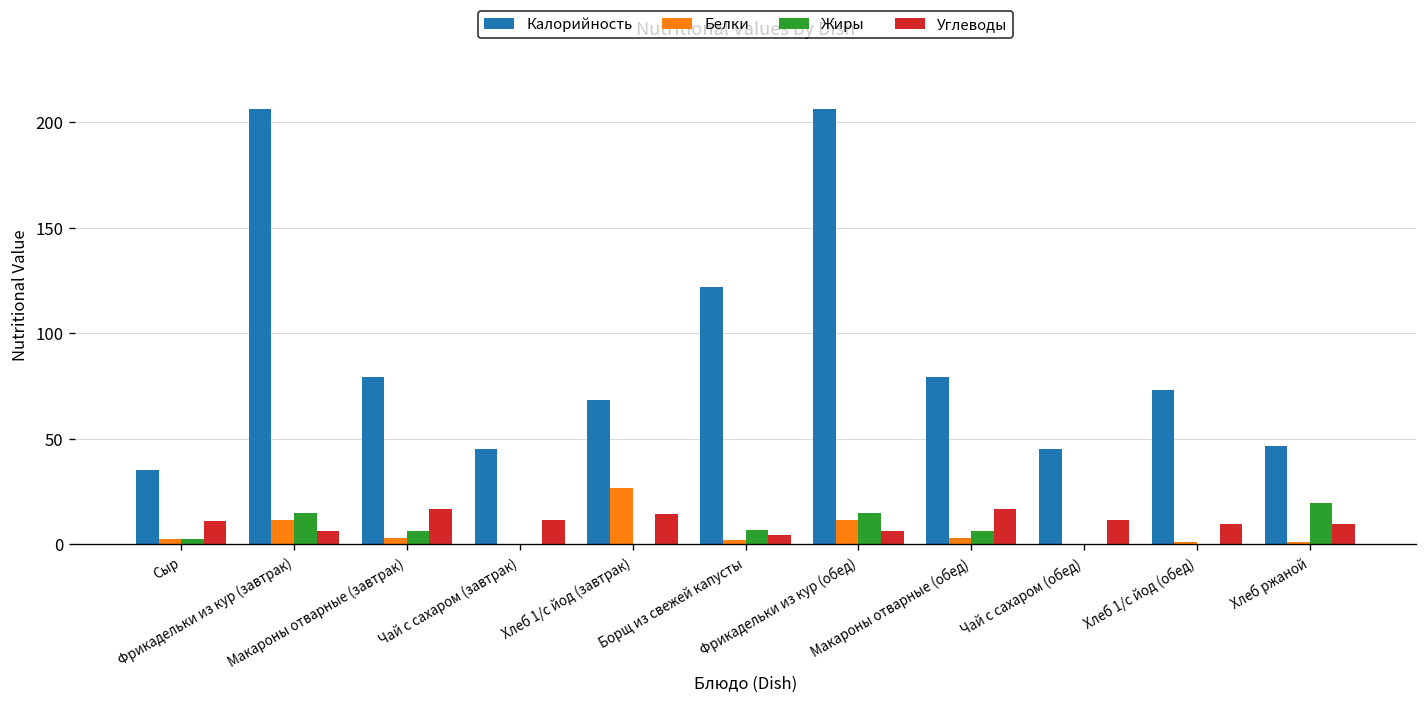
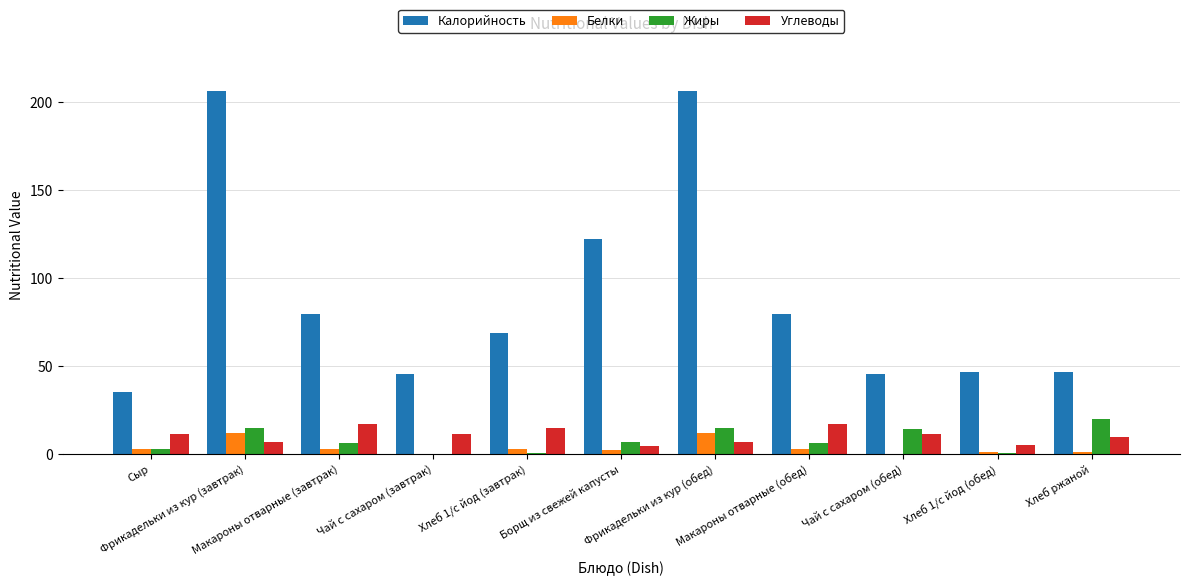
Белки, Хлеб 1/с йод (завтрак): 27 -> 3
Жиры, Чай с сахаром (обед): 0 -> 14
Калорийность, Хлеб 1/с йод (обед): 73 -> 46
Углеводы, Хлеб 1/с йод (обед): 10 -> 5
